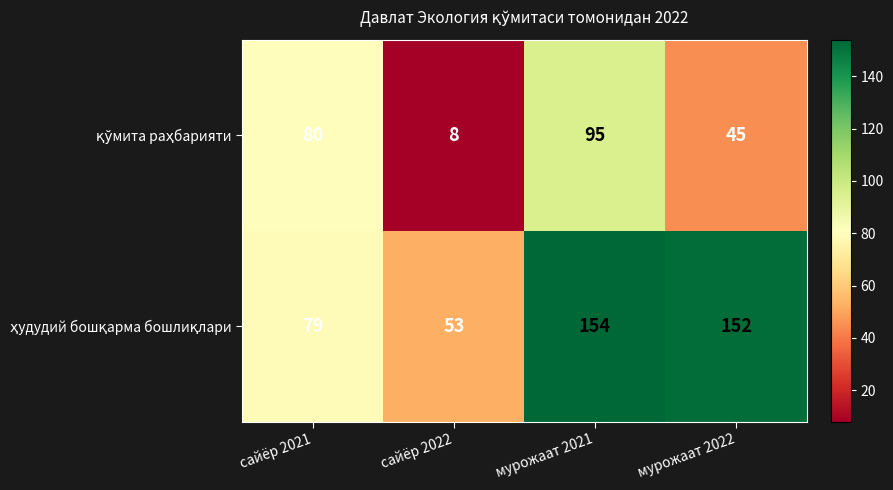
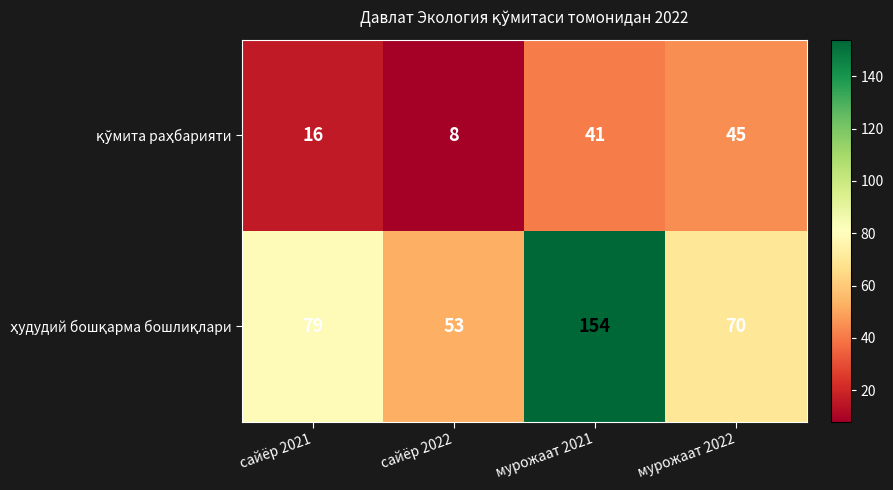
қўмита раҳбарияти, сайёр 2021: 80 -> 16
қўмита раҳбарияти, мурожаат 2021: 95 -> 41
ҳудудий бошқарма бошлиқлари, мурожаат 2022: 152 -> 70
